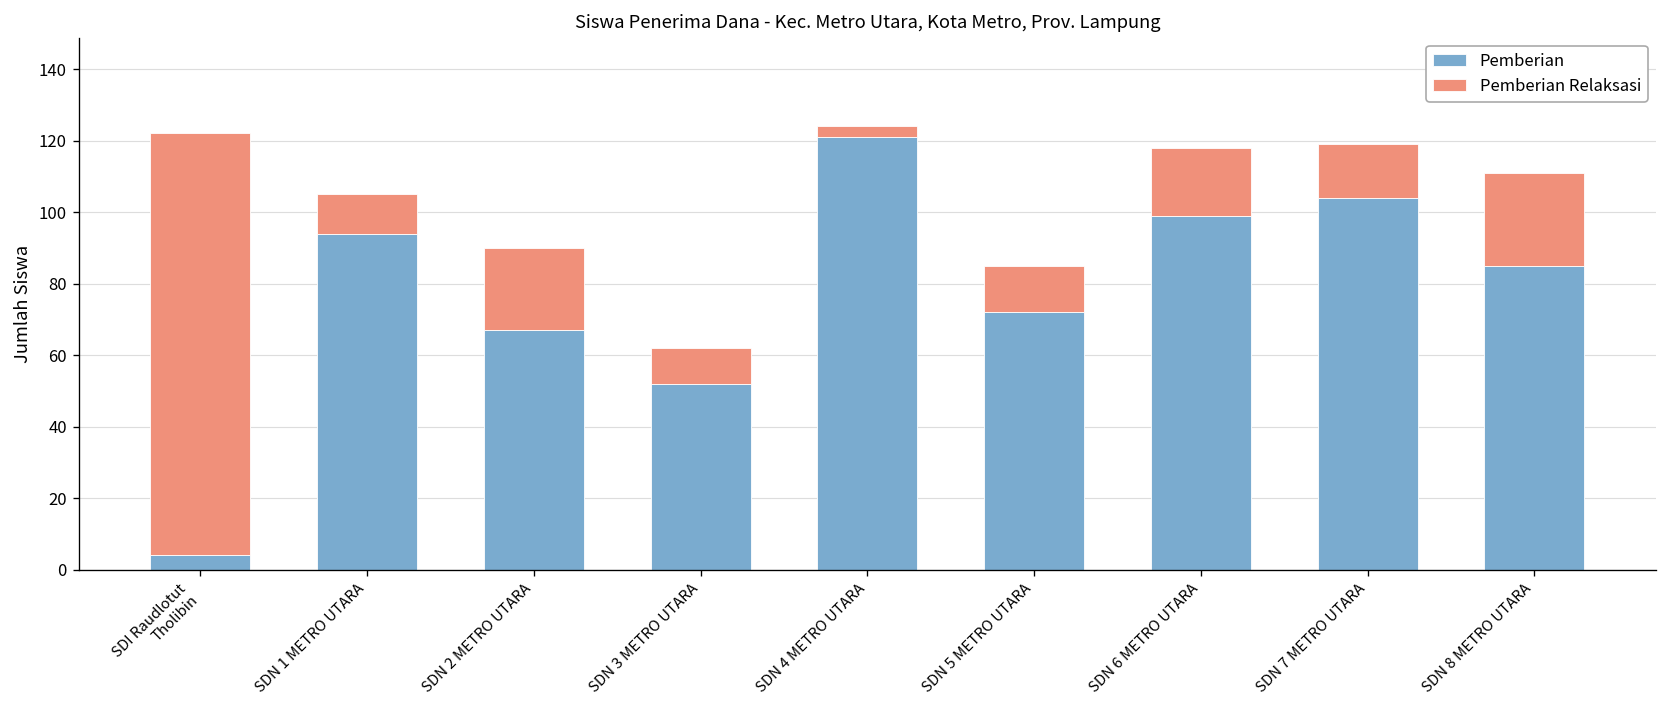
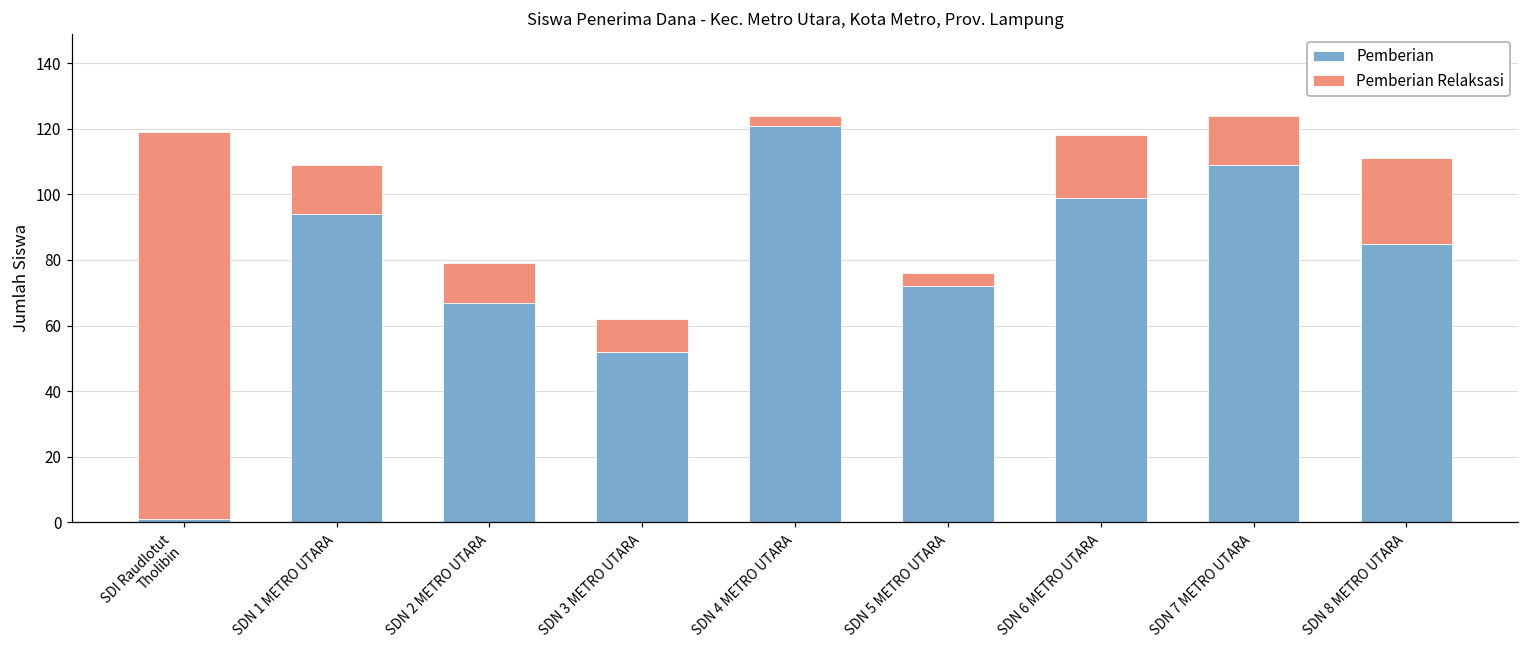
Pemberian, SDI Raudlotut Tholibin: 4 -> 1
Pemberian Relaksasi, SDN 1 METRO UTARA: 11 -> 15
Pemberian Relaksasi, SDN 2 METRO UTARA: 23 -> 12
Pemberian Relaksasi, SDN 5 METRO UTARA: 13 -> 4
Pemberian, SDN 7 METRO UTARA: 104 -> 109
